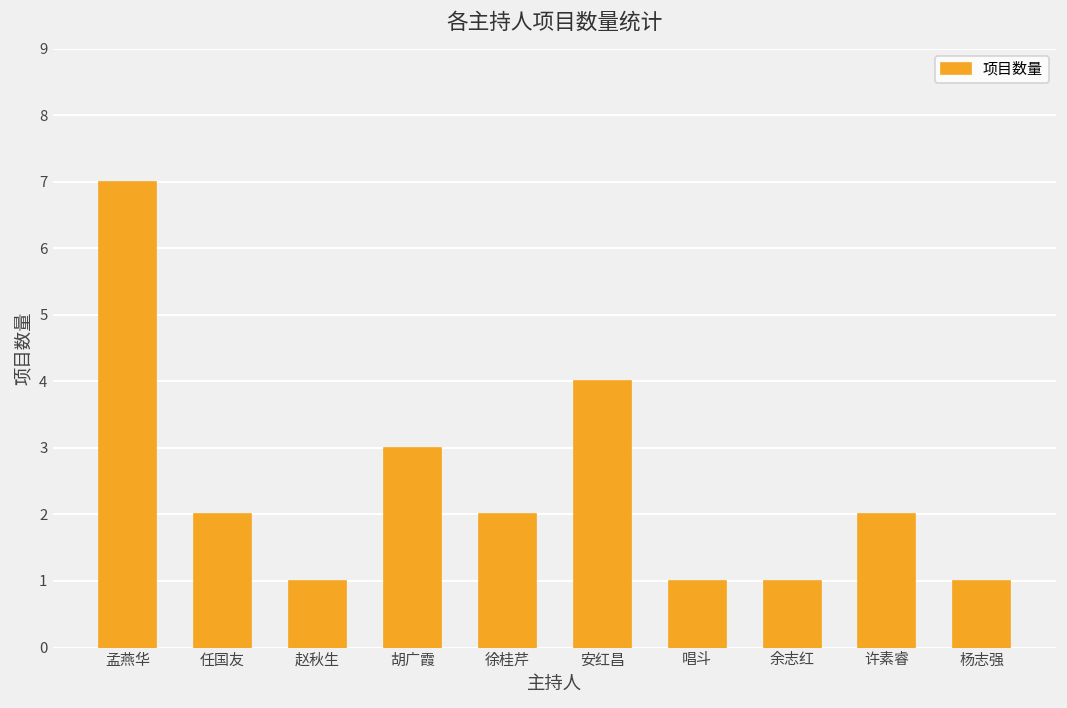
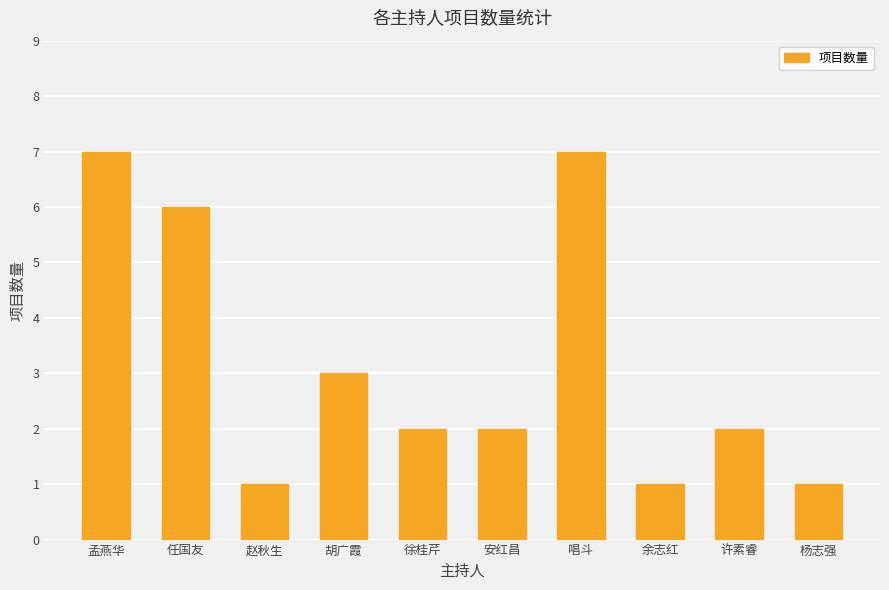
任国友: 2 -> 6
安红昌: 4 -> 2
唱斗: 1 -> 7
